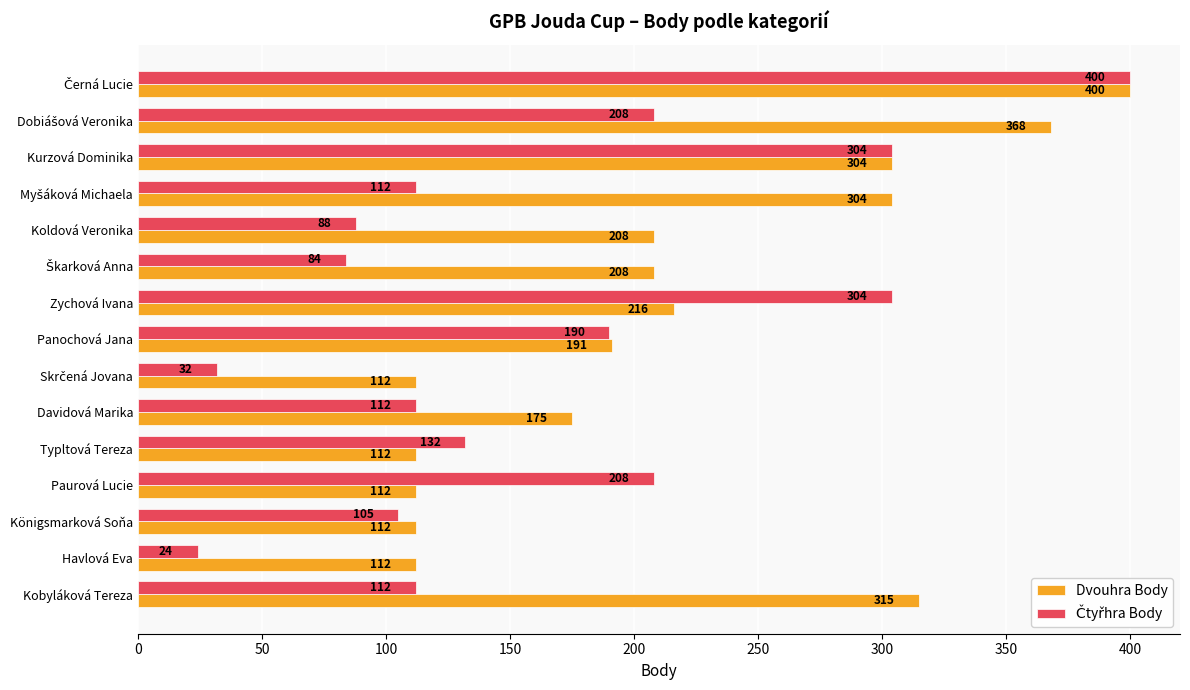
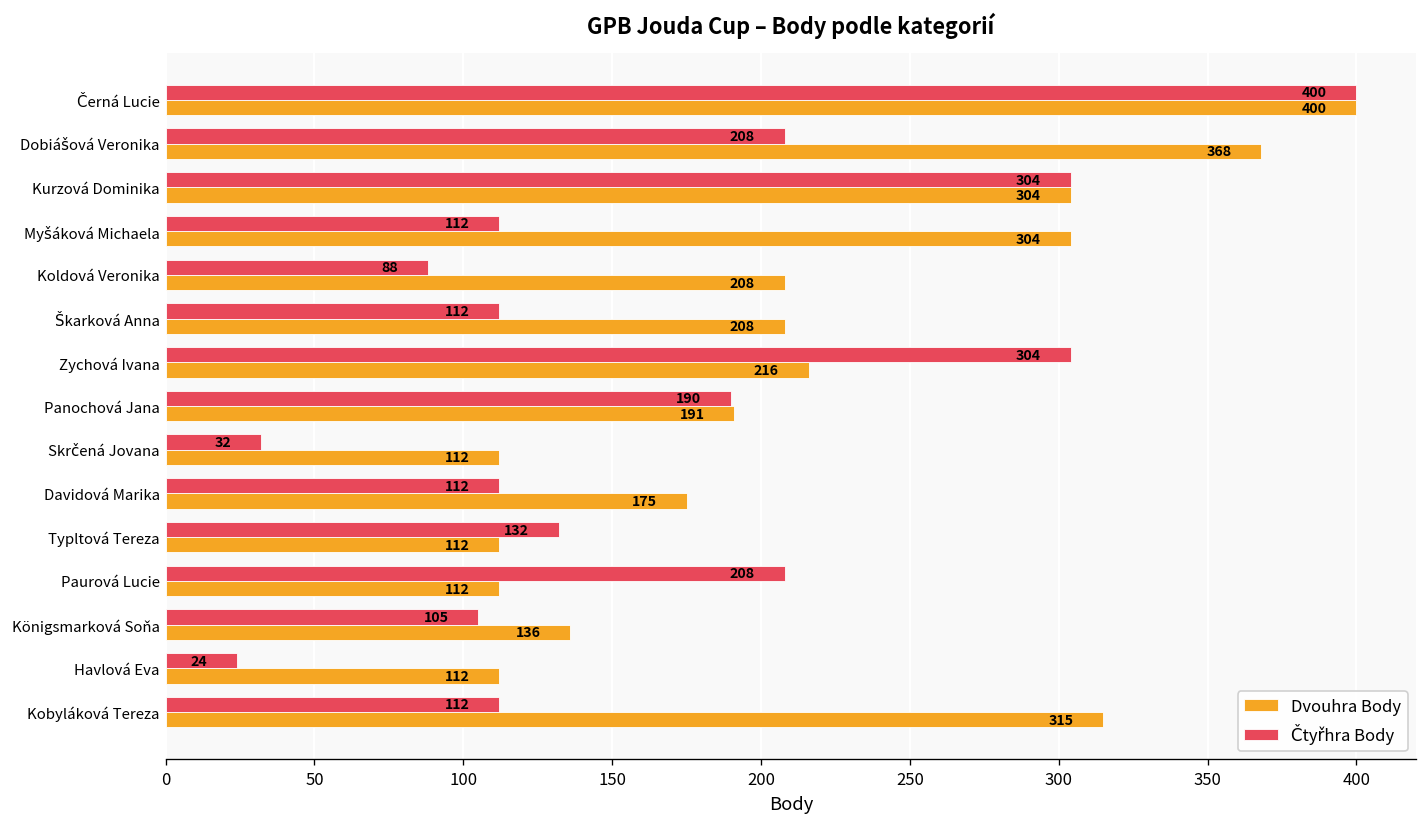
Čtyřhra Body, Škarková Anna: 84 -> 112
Dvouhra Body, Königsmarková Soňa: 112 -> 136
